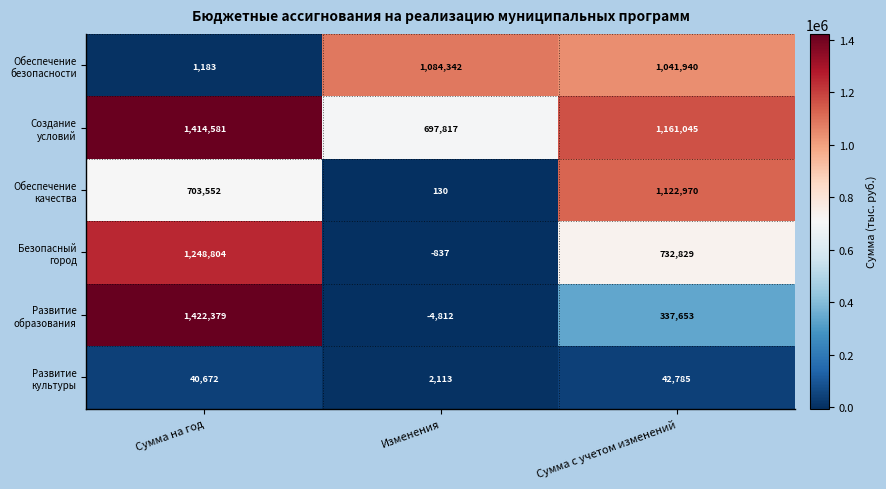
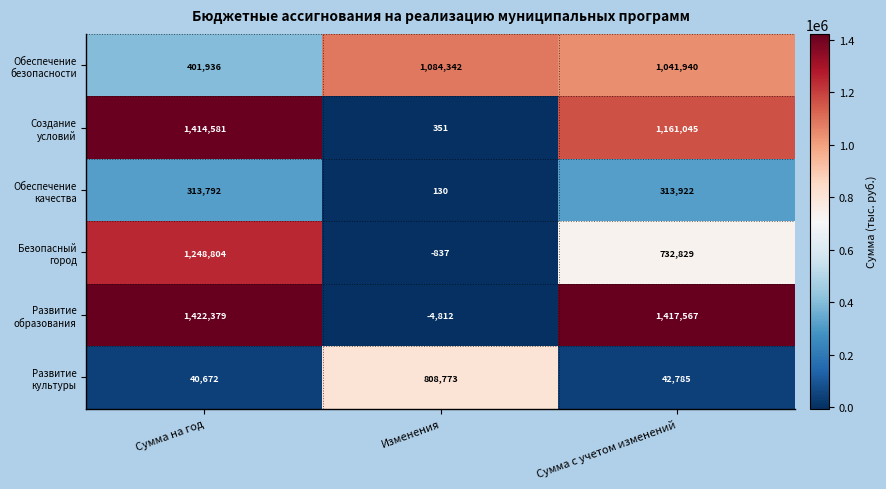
Обеспечение безопасности, Сумма на год: 1,183 -> 401,936
Создание условий, Изменения: 697,817 -> 351
Обеспечение качества, Сумма на год: 703,552 -> 313,792
Обеспечение качества, Сумма с учетом изменений: 1,122,970 -> 313,922
Развитие образования, Сумма с учетом изменений: 337,653 -> 1,417,567
Развитие культуры, Изменения: 2,113 -> 808,773
